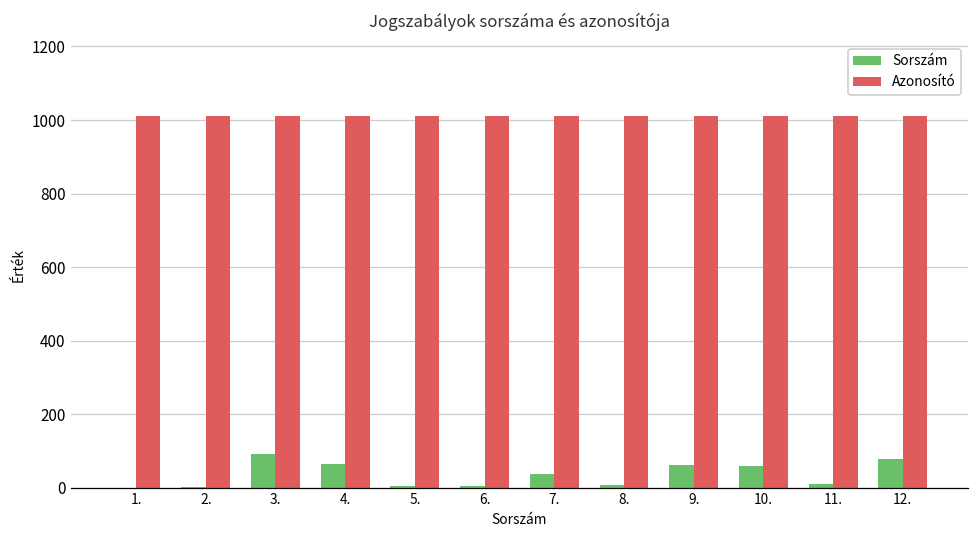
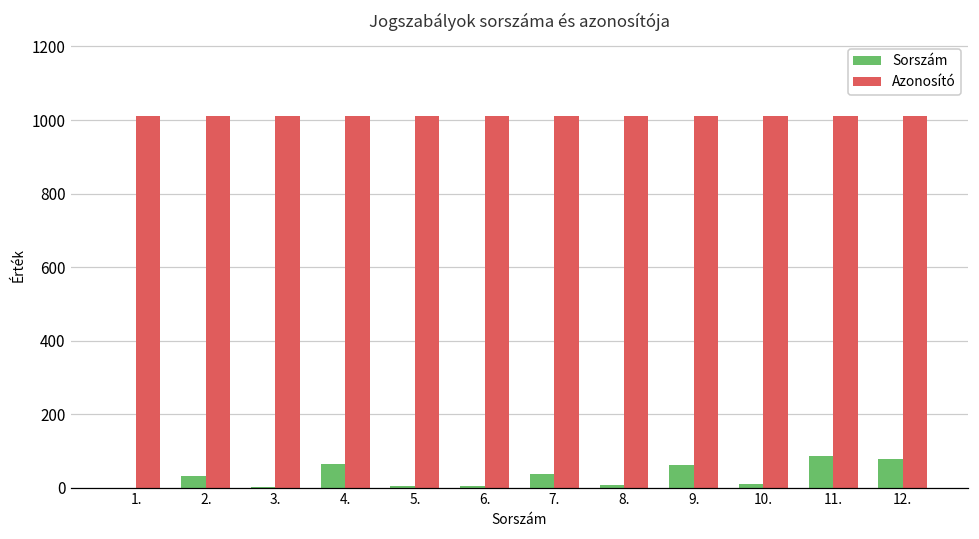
Sorszám, 2.: 0 -> 30
Sorszám, 3.: 90 -> 0
Sorszám, 10.: 60 -> 10
Sorszám, 11.: 10 -> 90
